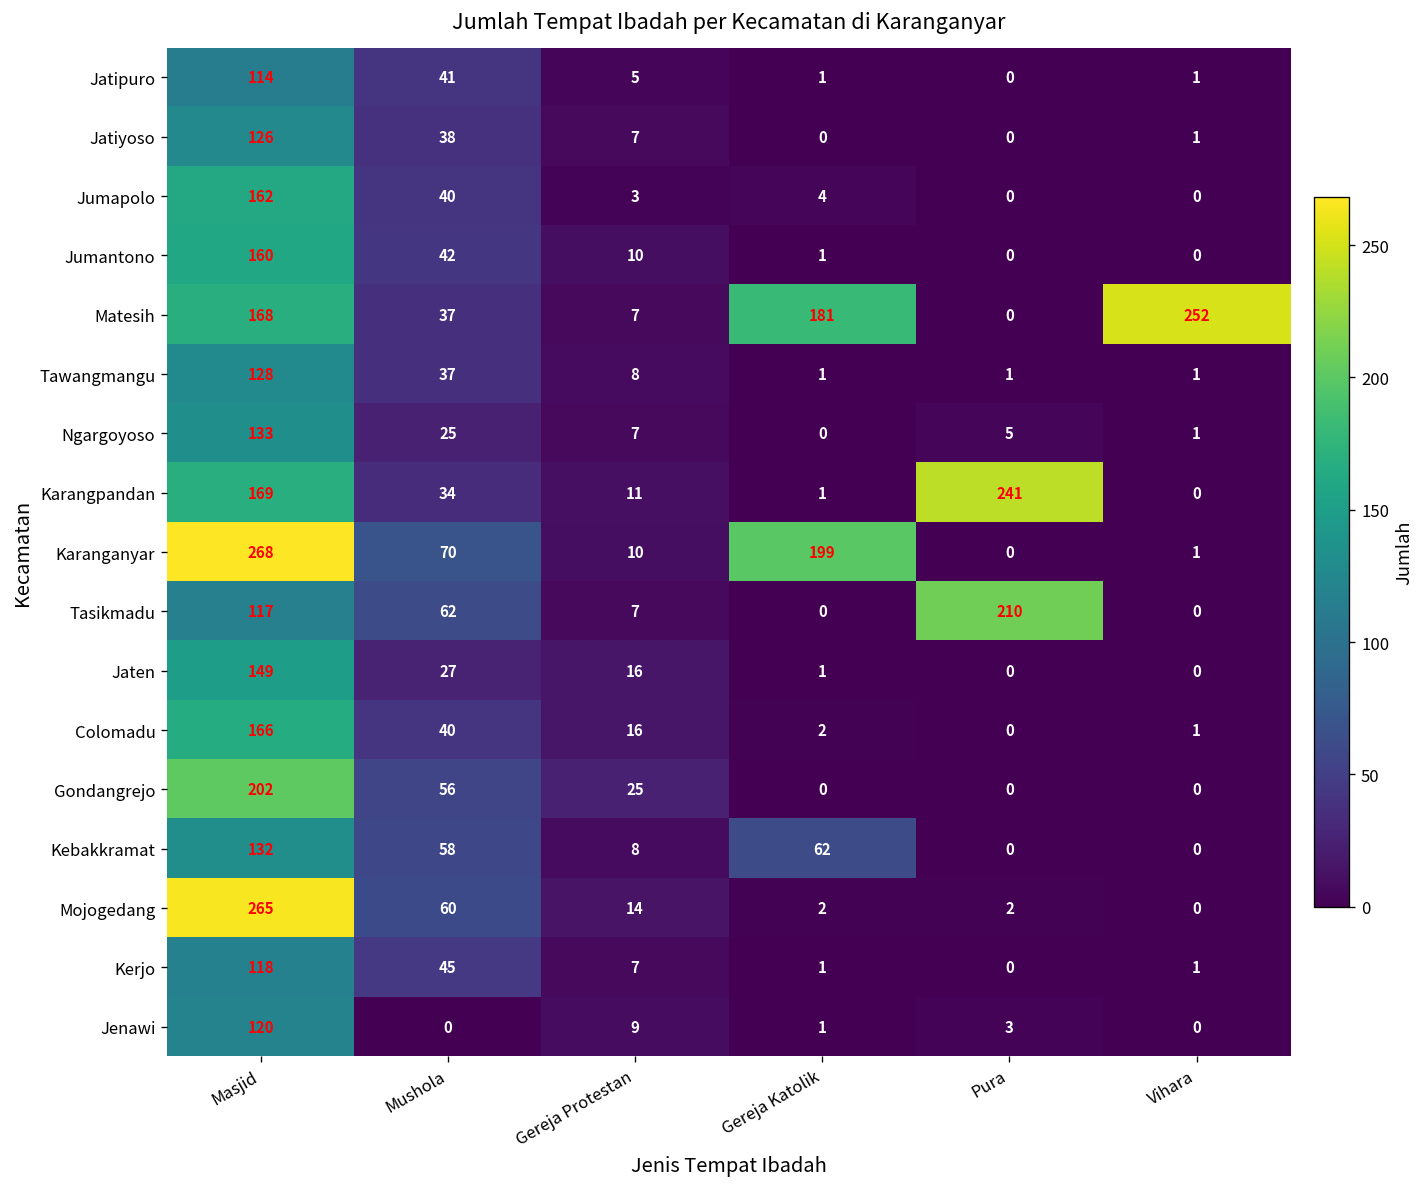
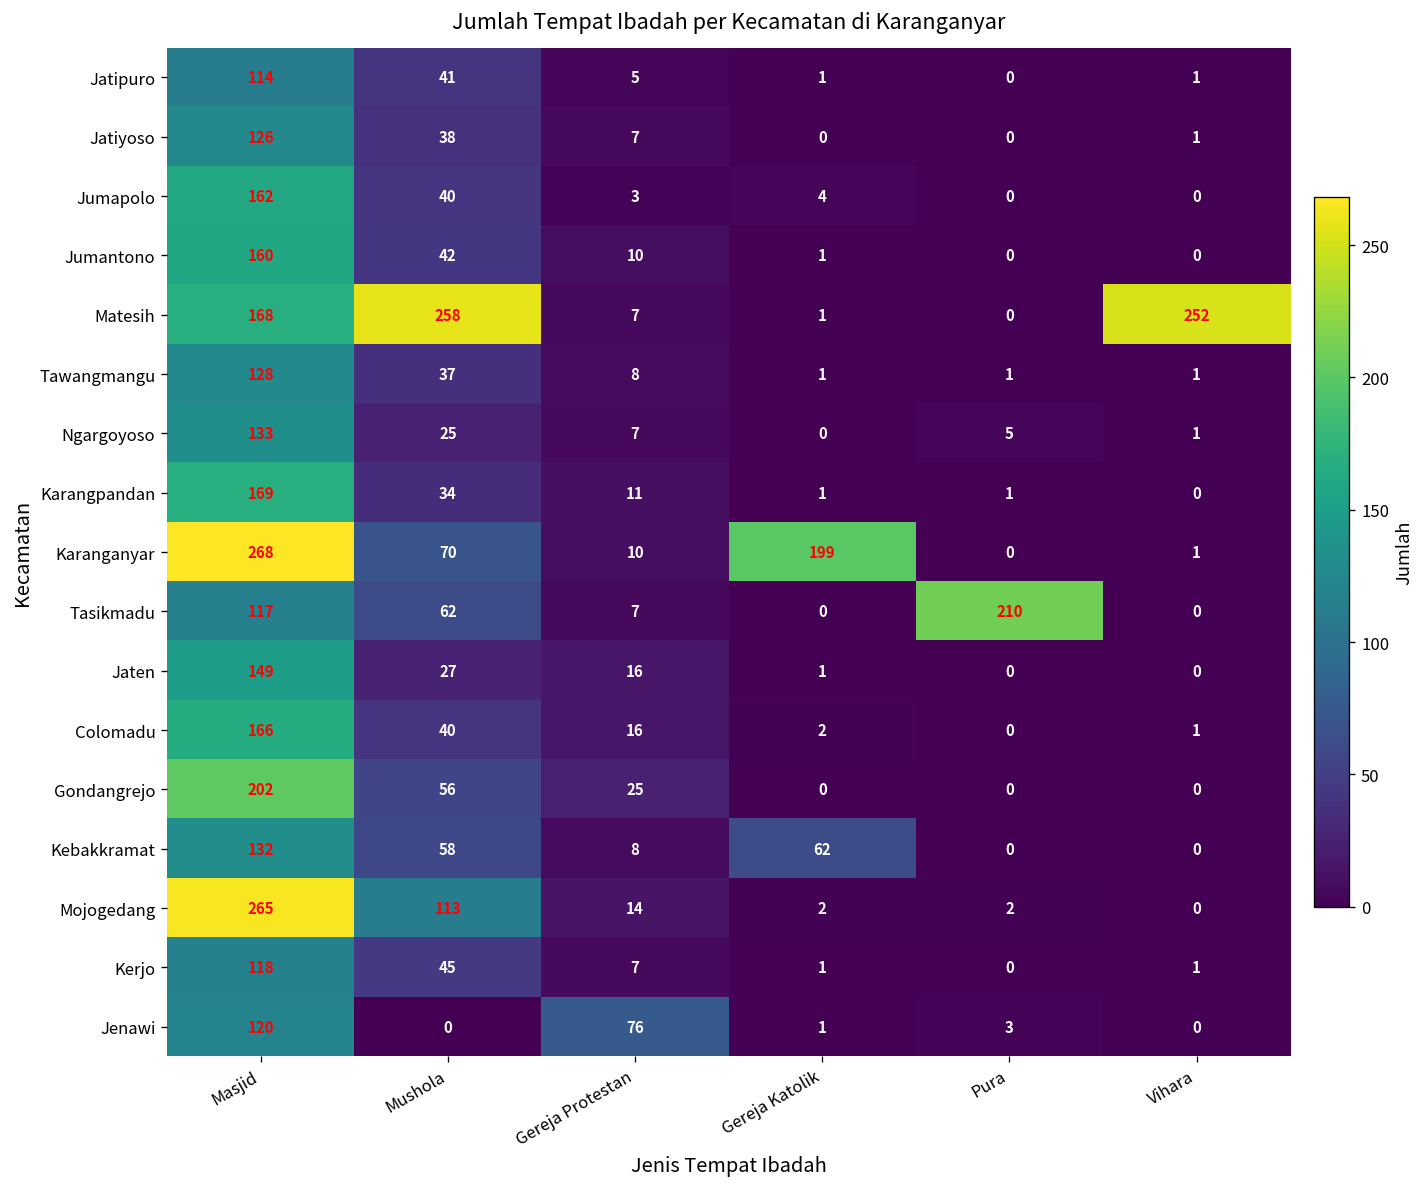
Matesih, Mushola: 37 -> 258
Matesih, Gereja Katolik: 181 -> 1
Karangpandan, Pura: 241 -> 1
Mojogedang, Mushola: 60 -> 113
Jenawi, Gereja Protestan: 9 -> 76
